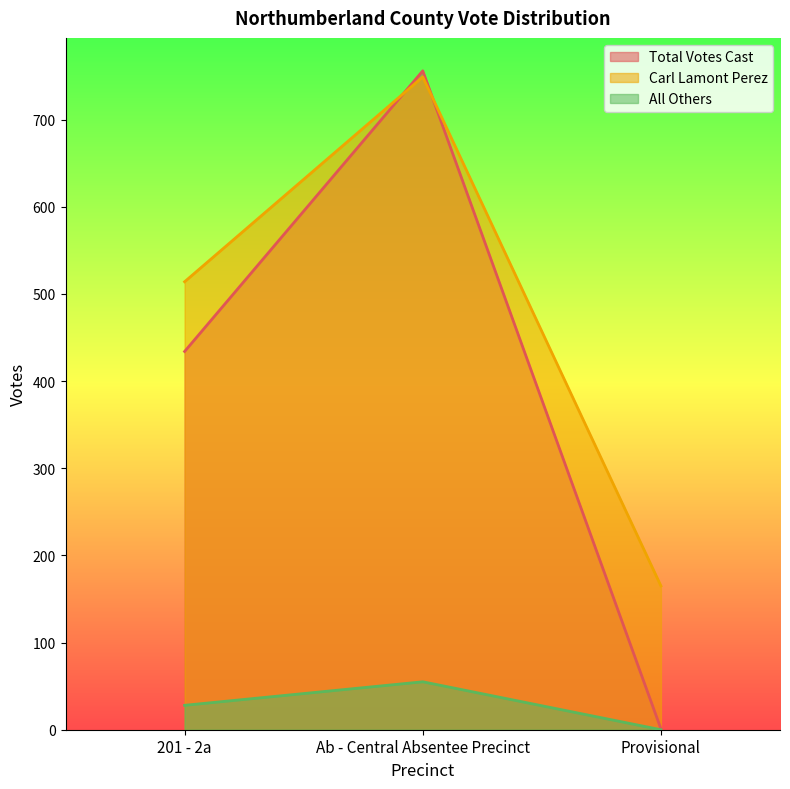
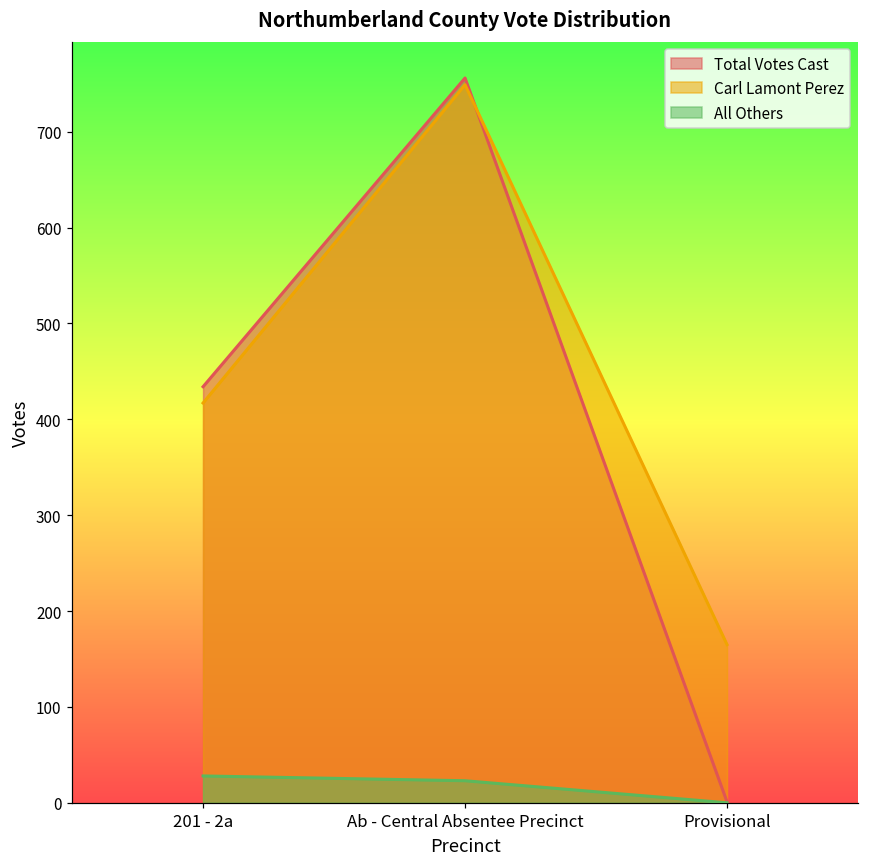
Carl Lamont Perez, 201 - 2a: 510 -> 420
All Others, Ab - Central Absentee Precinct: 60 -> 20
